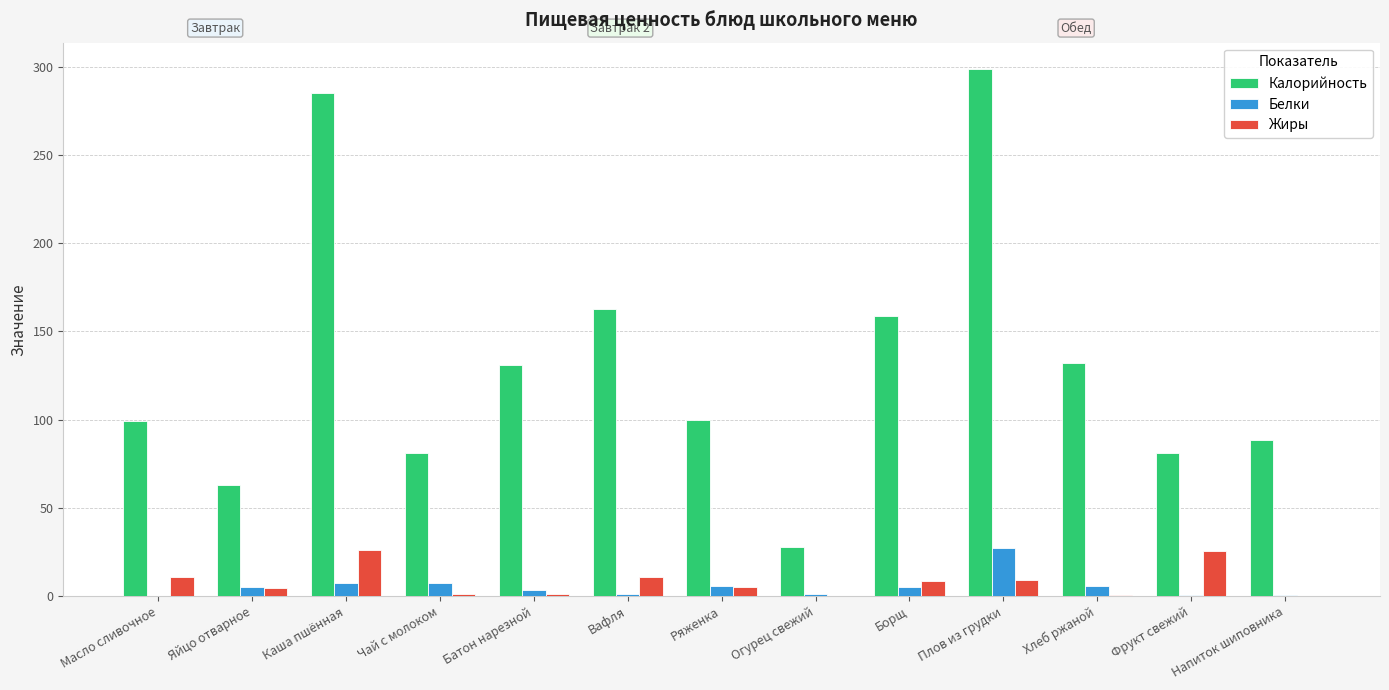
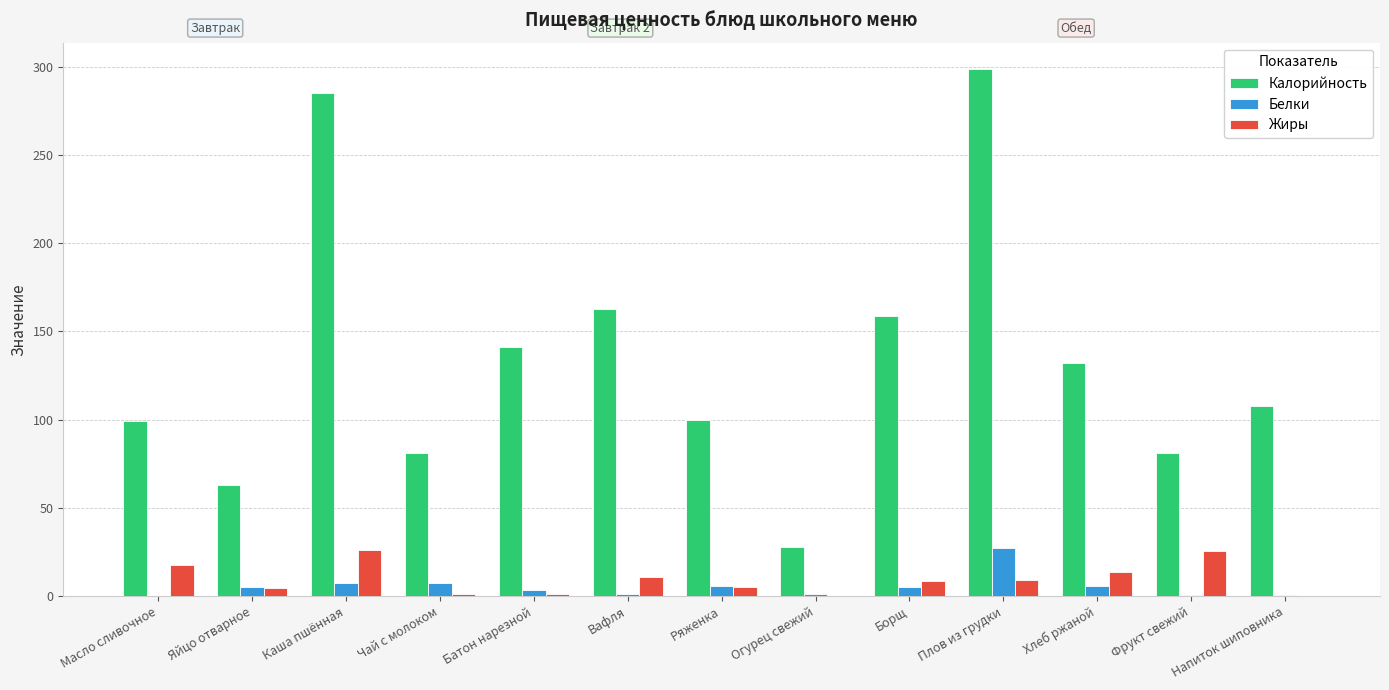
Жиры, Масло сливочное: 11 -> 18
Калорийность, Батон нарезной: 131 -> 141
Жиры, Хлеб ржаной: 1 -> 14
Калорийность, Напиток шиповника: 88 -> 108
